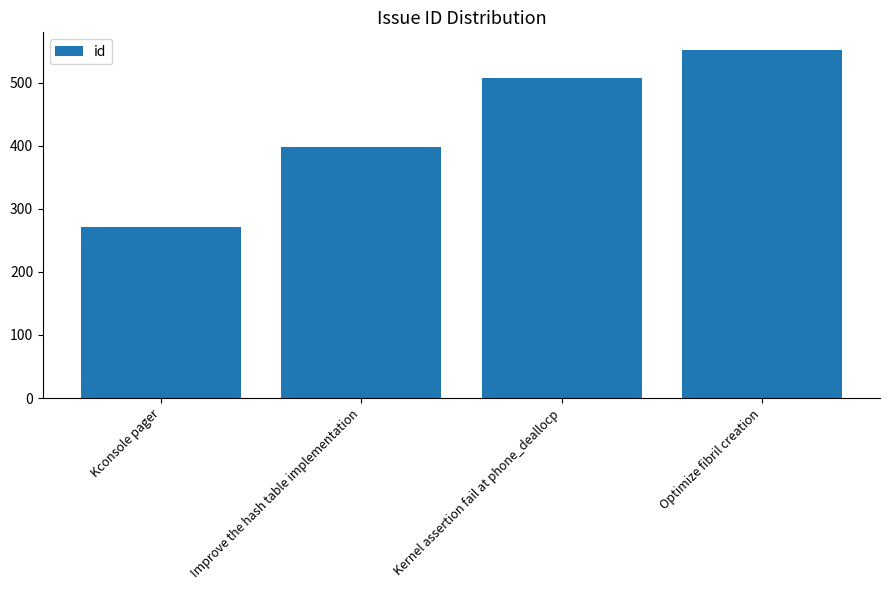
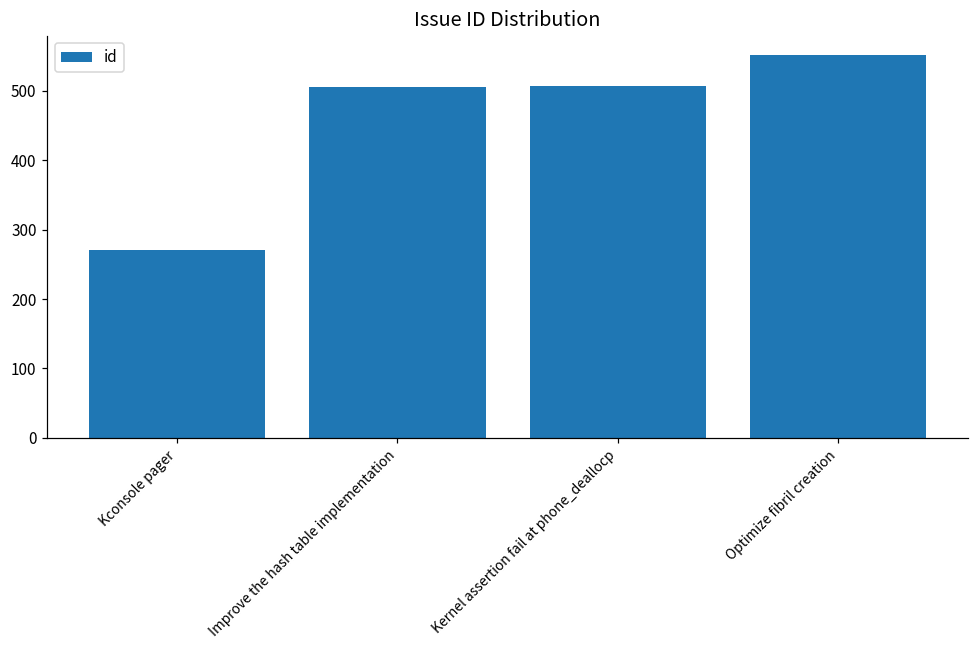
Improve the hash table implementation: 400 -> 510
